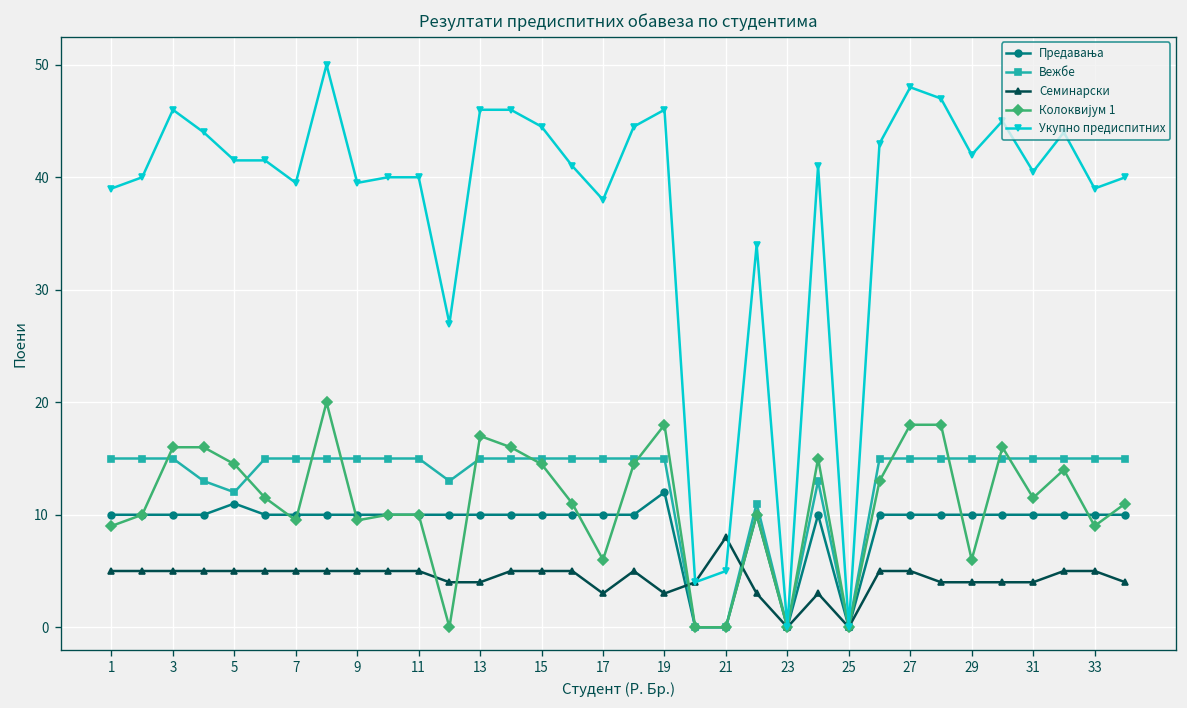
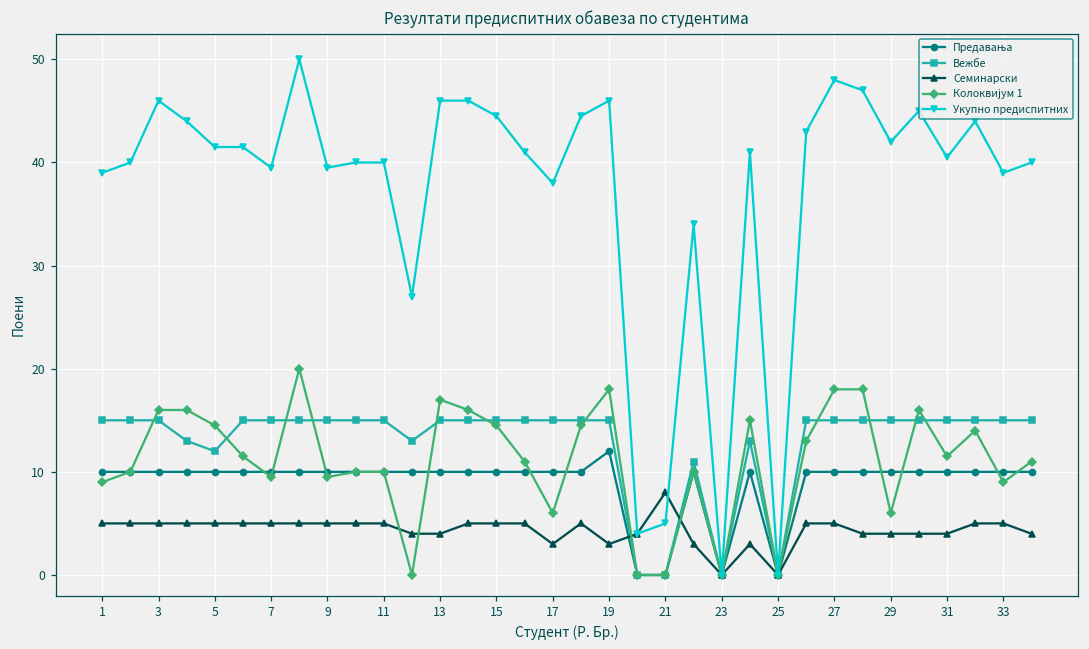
Предавања, 5: 11 -> 10
